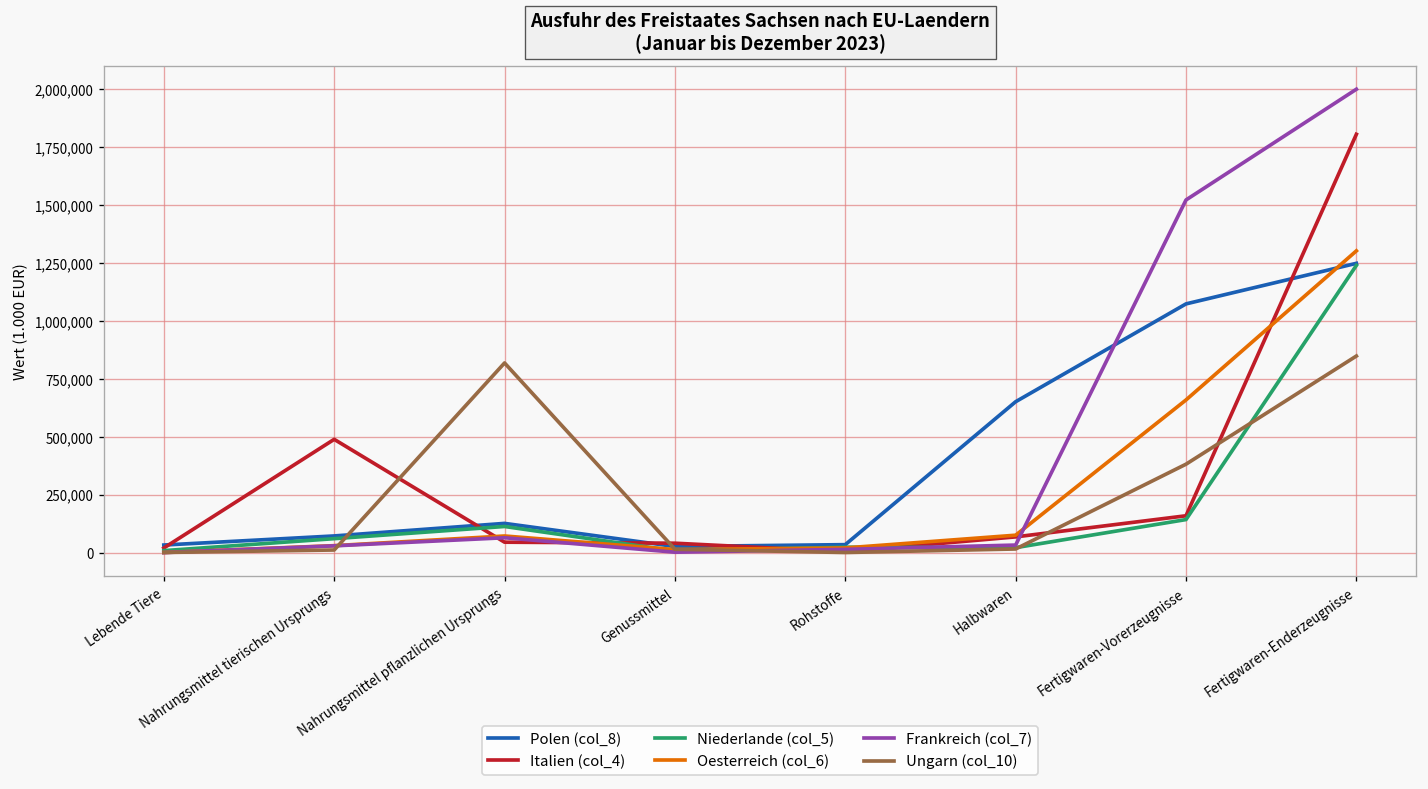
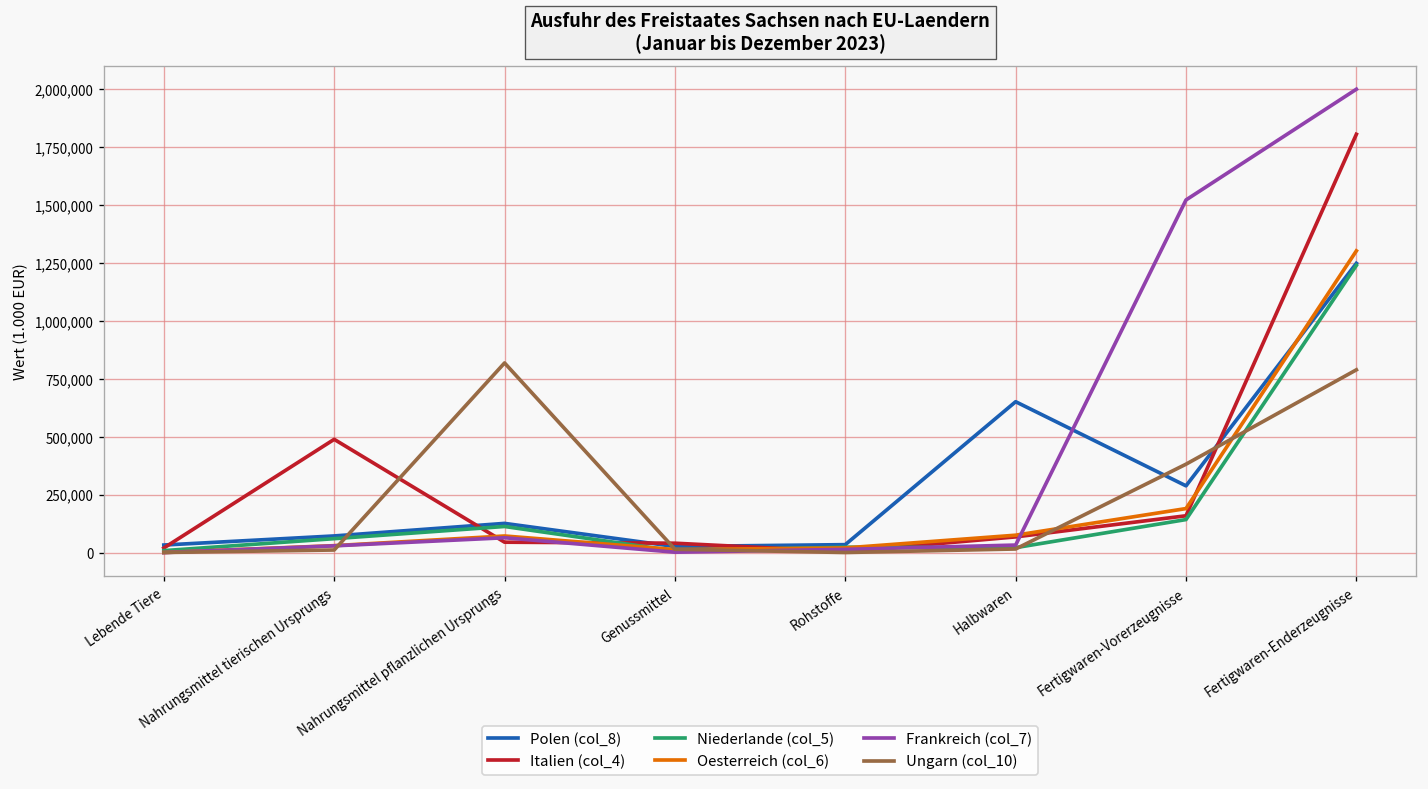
Polen (col_8), Fertigwaren-Vorerzeugnisse: 1,070,000 -> 290,000
Oesterreich (col_6), Fertigwaren-Vorerzeugnisse: 660,000 -> 190,000
Ungarn (col_10), Fertigwaren-Enderzeugnisse: 850,000 -> 790,000
